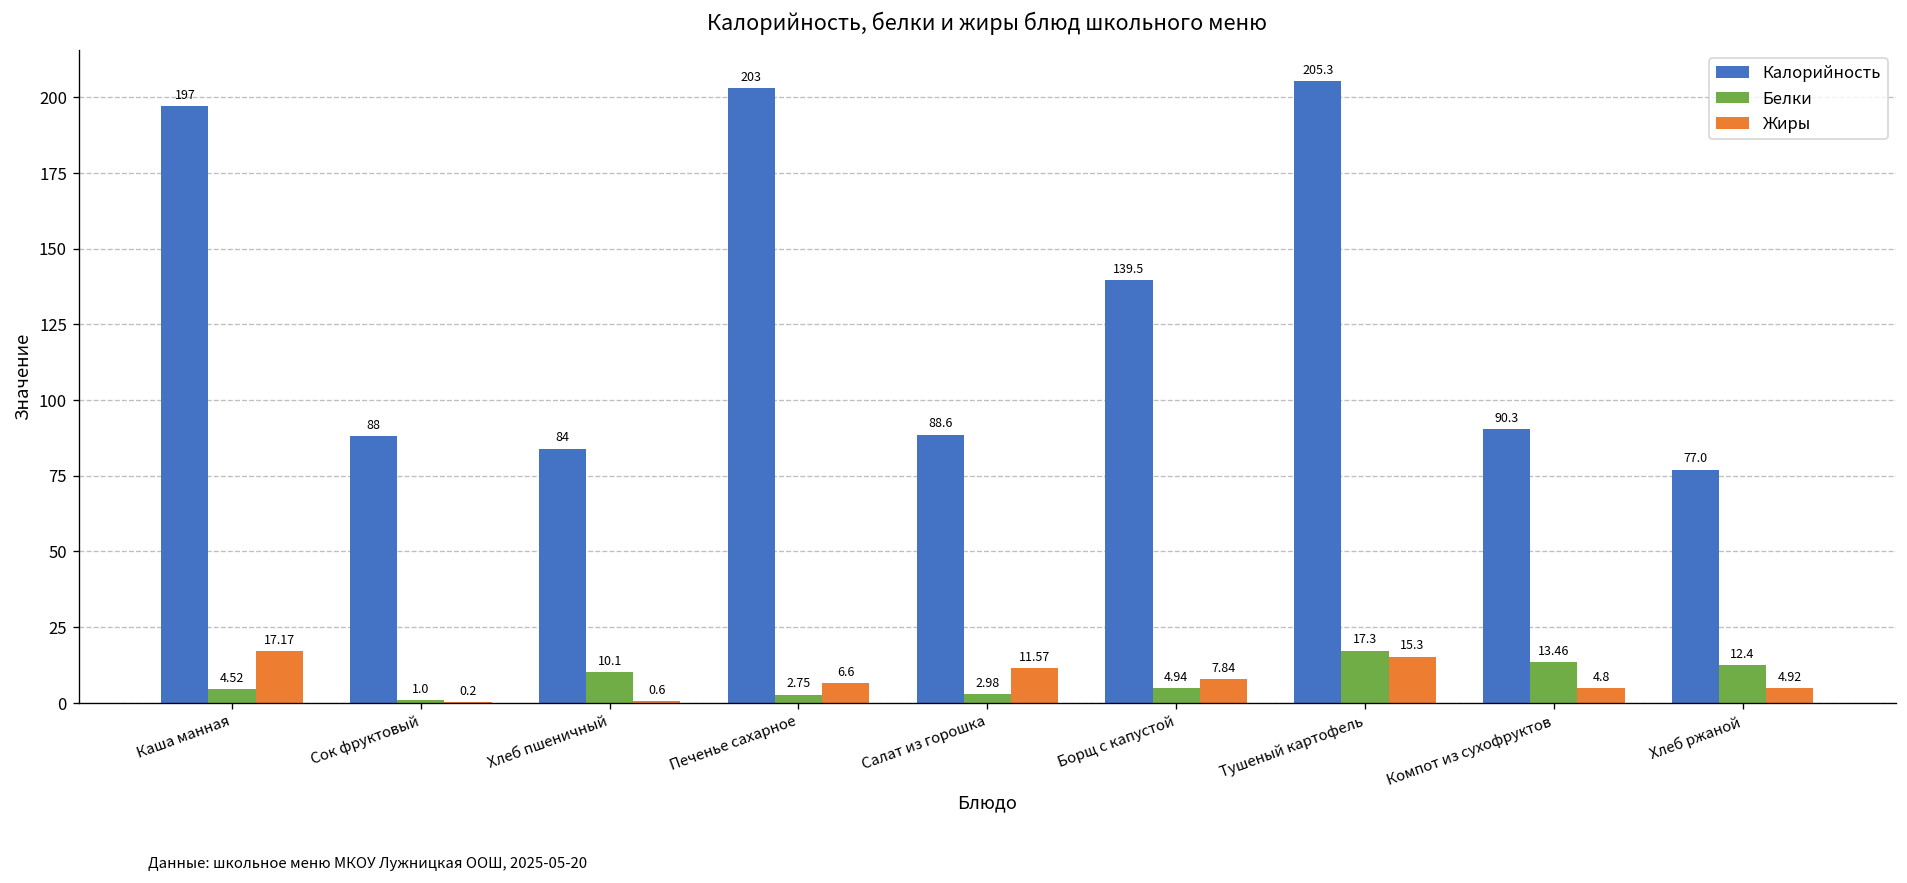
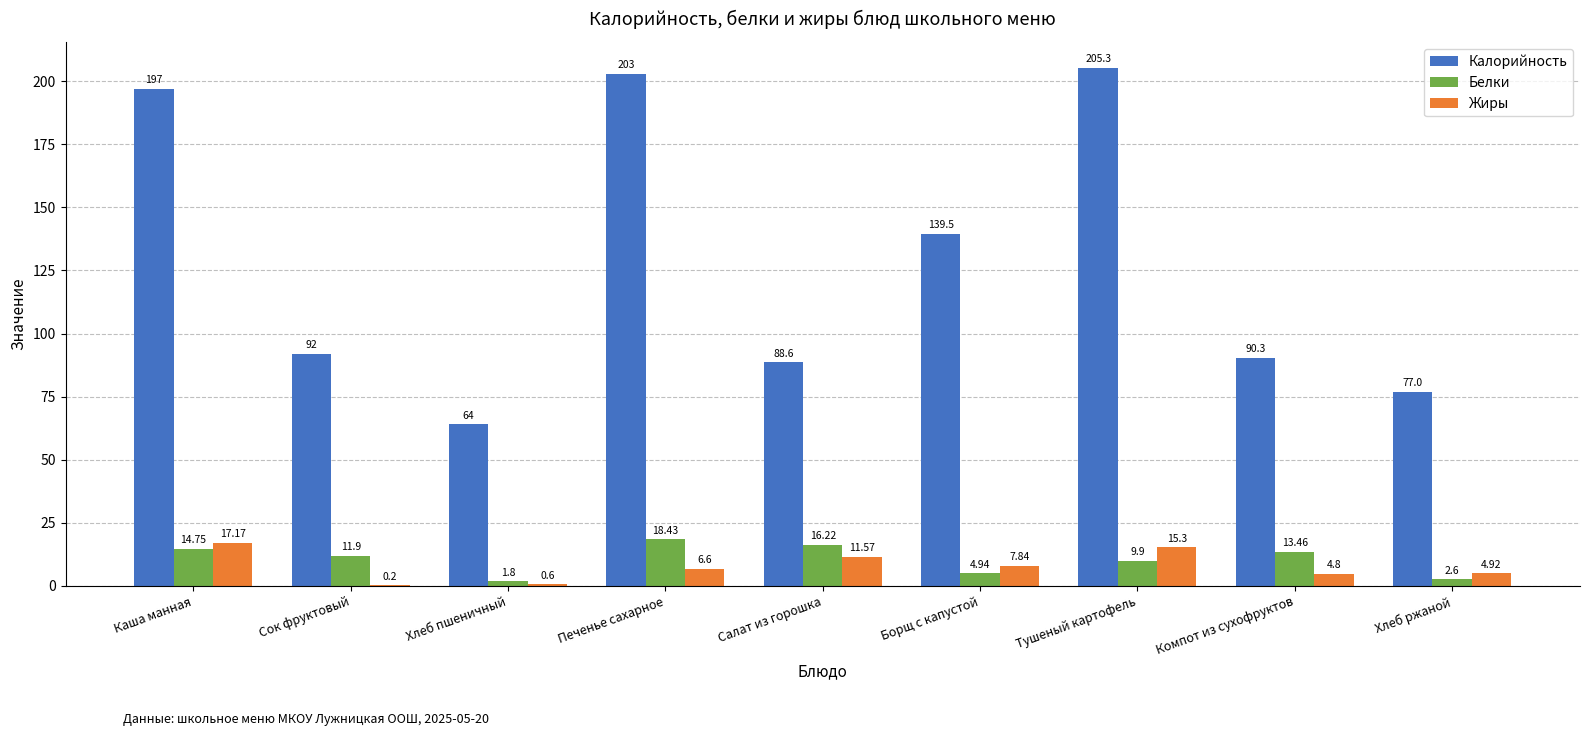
Белки, Каша манная: 4.52 -> 14.75
Калорийность, Сок фруктовый: 88 -> 92
Белки, Сок фруктовый: 1.0 -> 11.9
Калорийность, Хлеб пшеничный: 84 -> 64
Белки, Хлеб пшеничный: 10.1 -> 1.8
Белки, Печенье сахарное: 2.75 -> 18.43
Белки, Салат из горошка: 2.98 -> 16.22
Белки, Тушеный картофель: 17.3 -> 9.9
Белки, Хлеб ржаной: 12.4 -> 2.6
